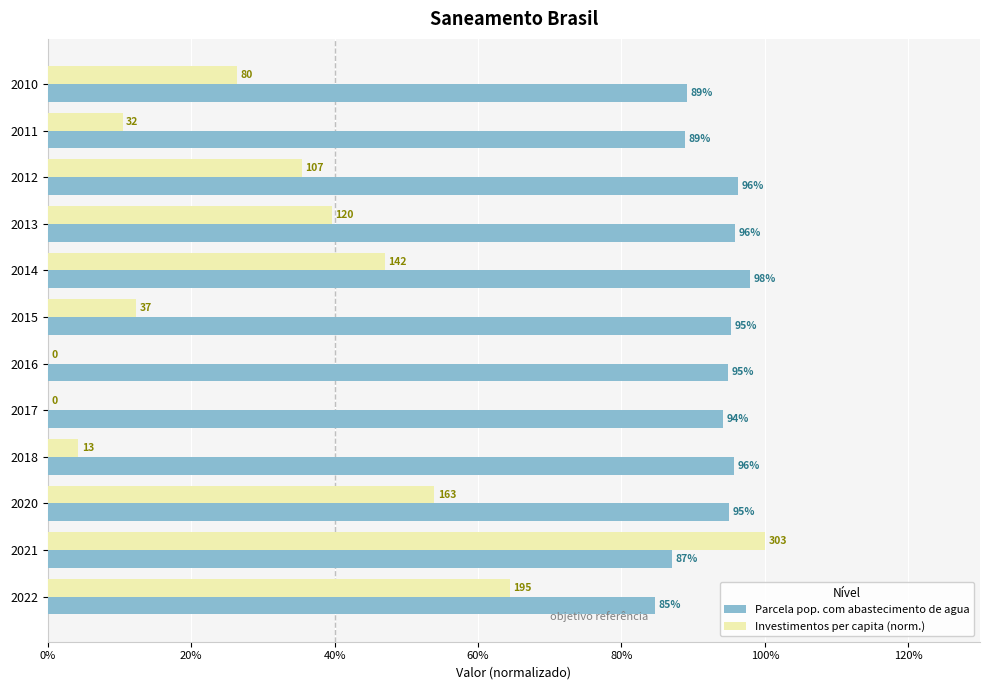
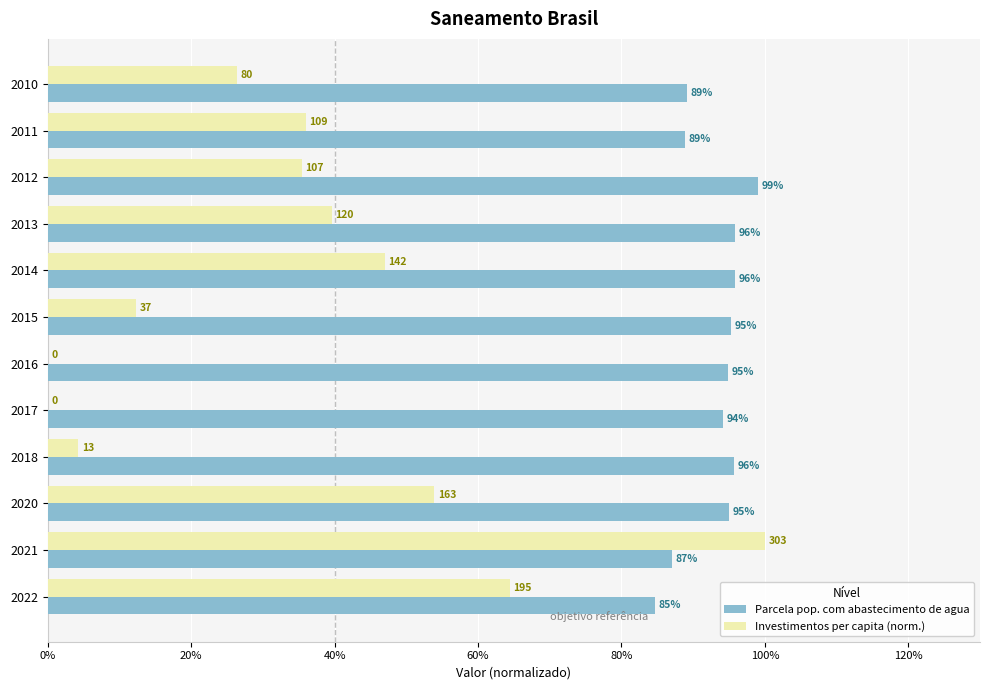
Investimentos per capita (norm.), 2011: 32 -> 109
Parcela pop. com abastecimento de agua, 2012: 96% -> 99%
Parcela pop. com abastecimento de agua, 2014: 98% -> 96%
